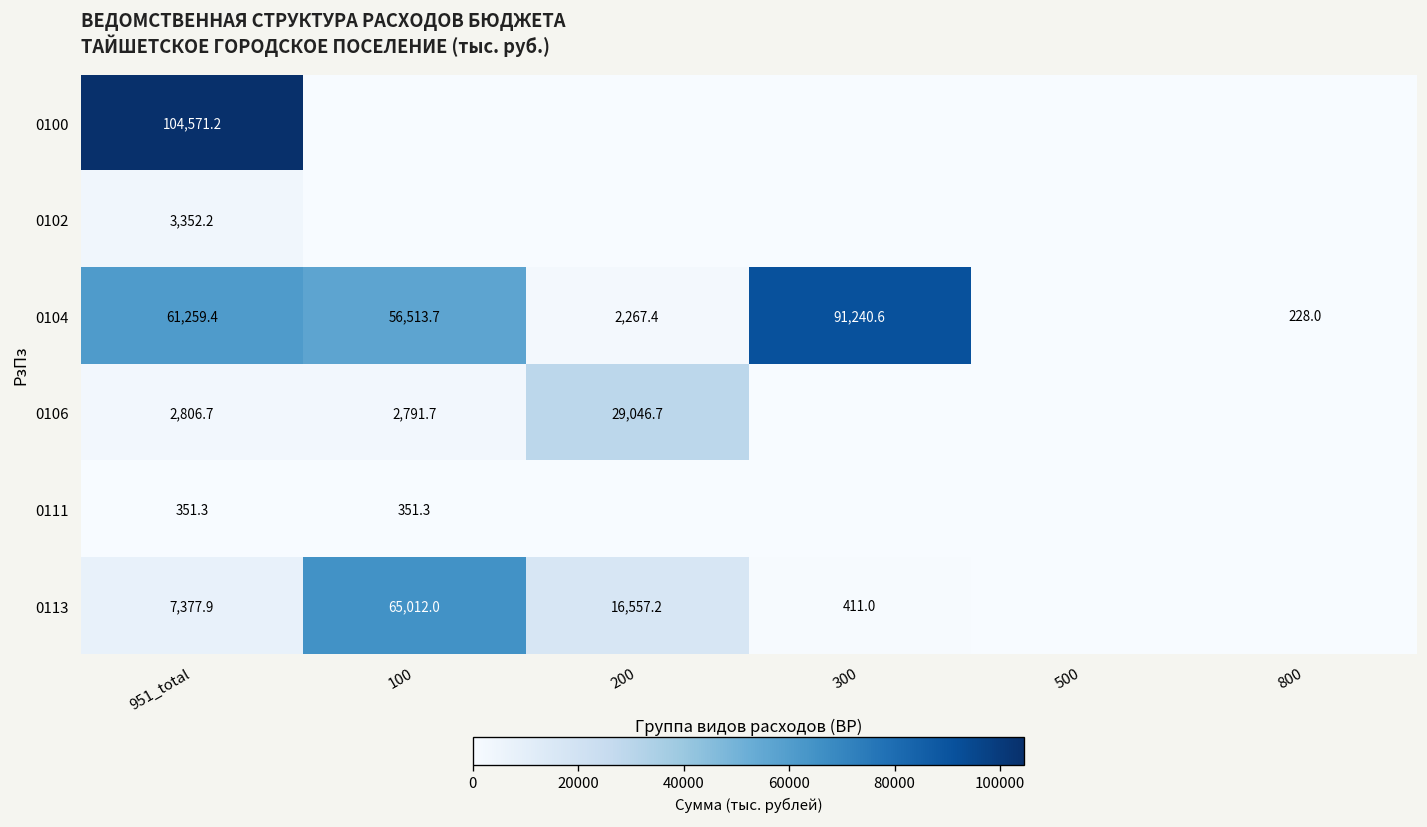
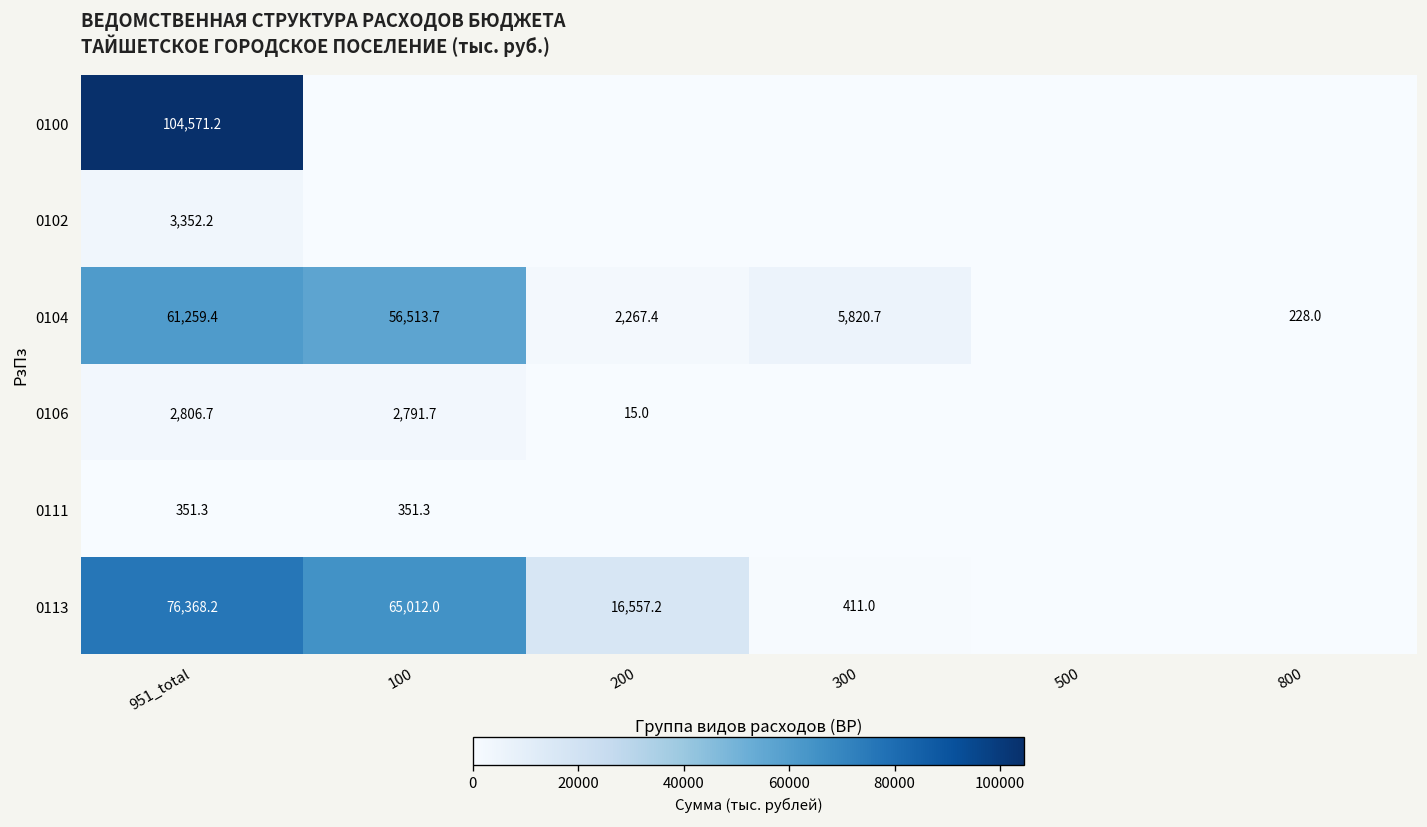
0104, 300: 91,240.6 -> 5,820.7
0106, 200: 29,046.7 -> 15.0
0113, 951_total: 7,377.9 -> 76,368.2
